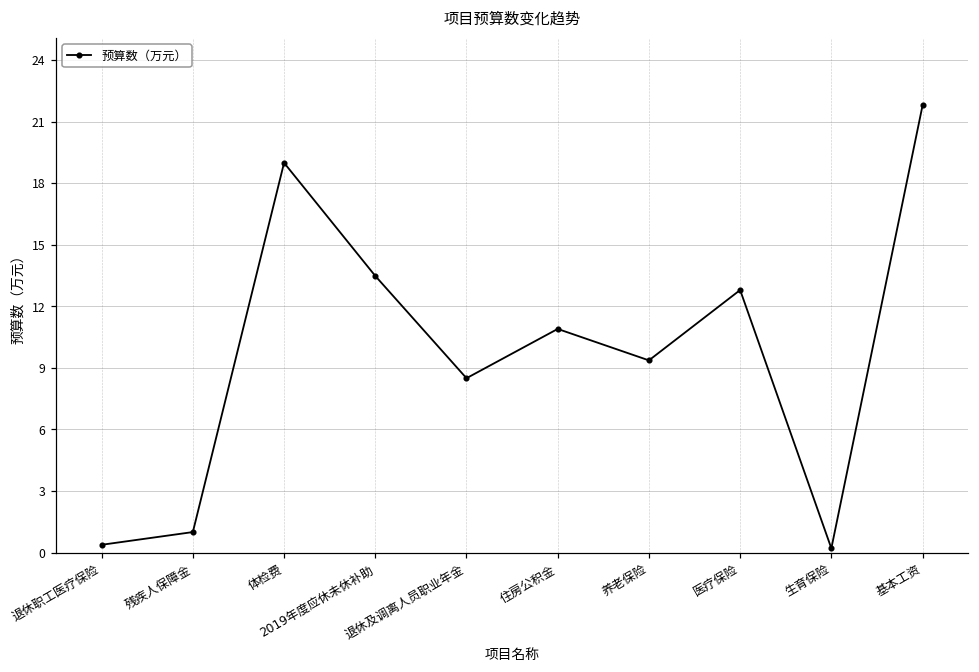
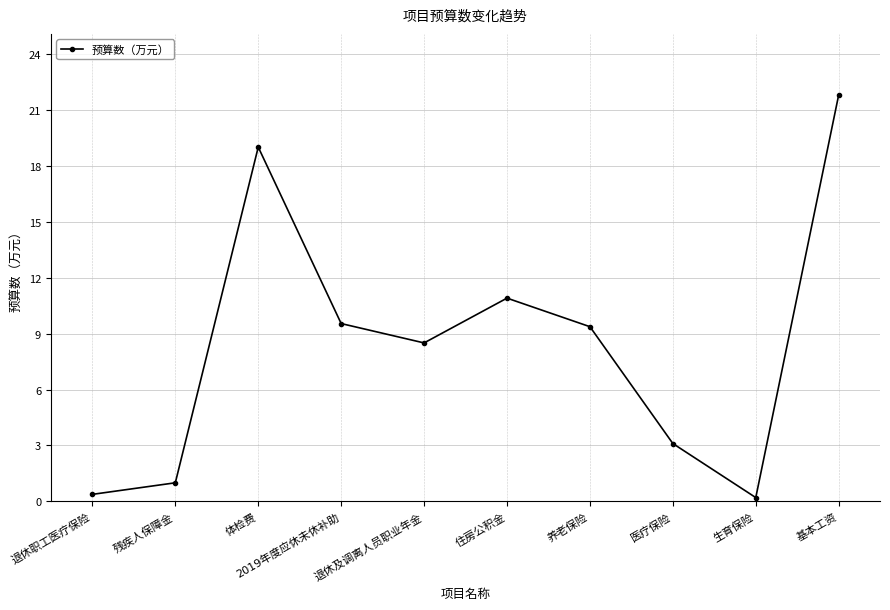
2019年度应休未休补助: 13.5 -> 9.5
医疗保险: 12.8 -> 3.1
